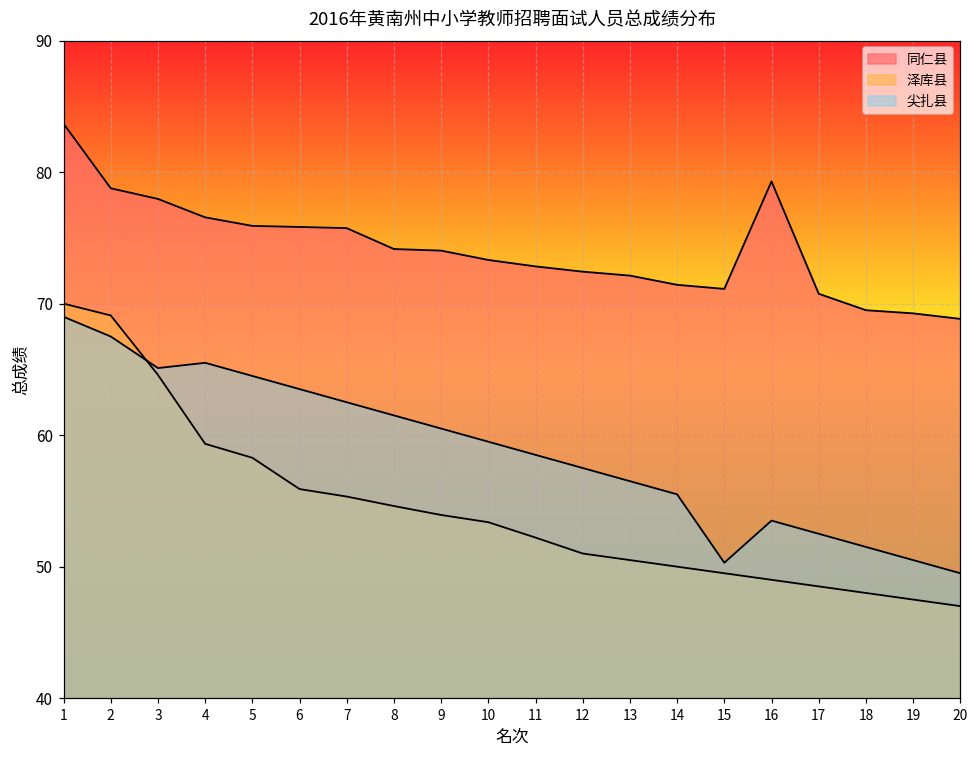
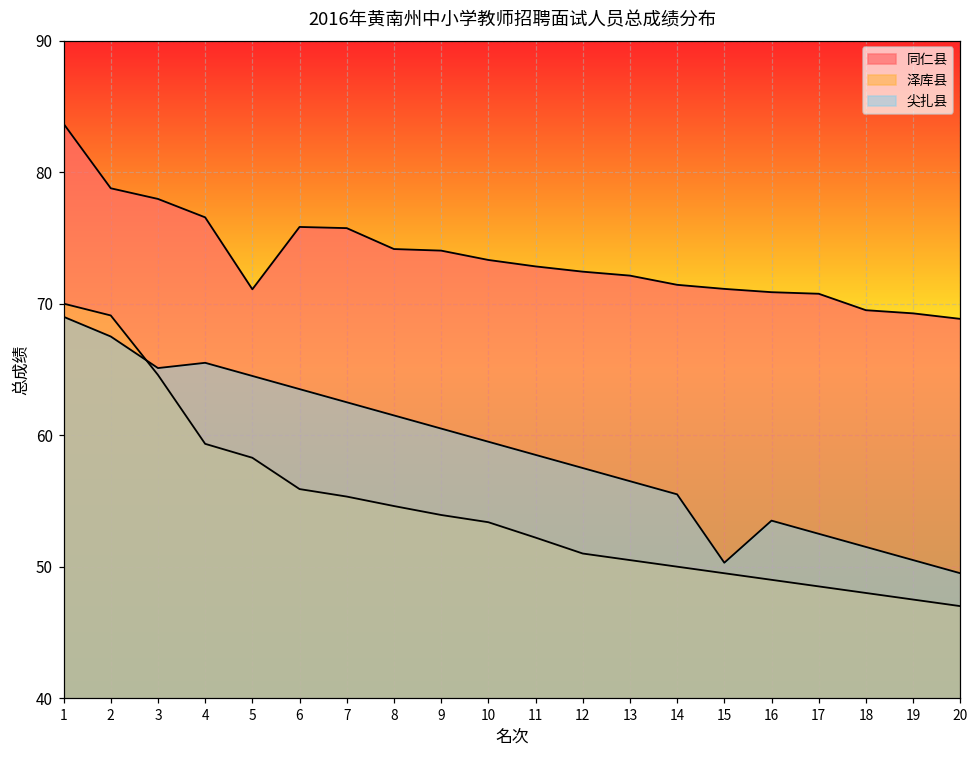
同仁县, 5: 75.9 -> 71.1
同仁县, 16: 79.3 -> 70.9
